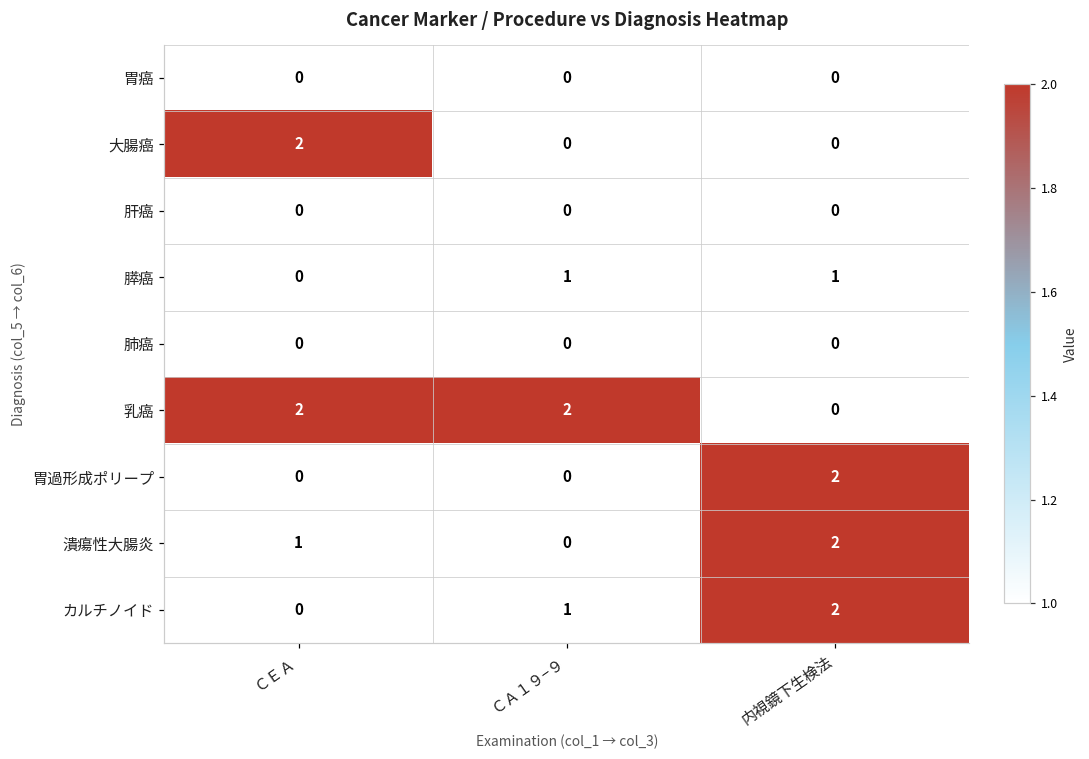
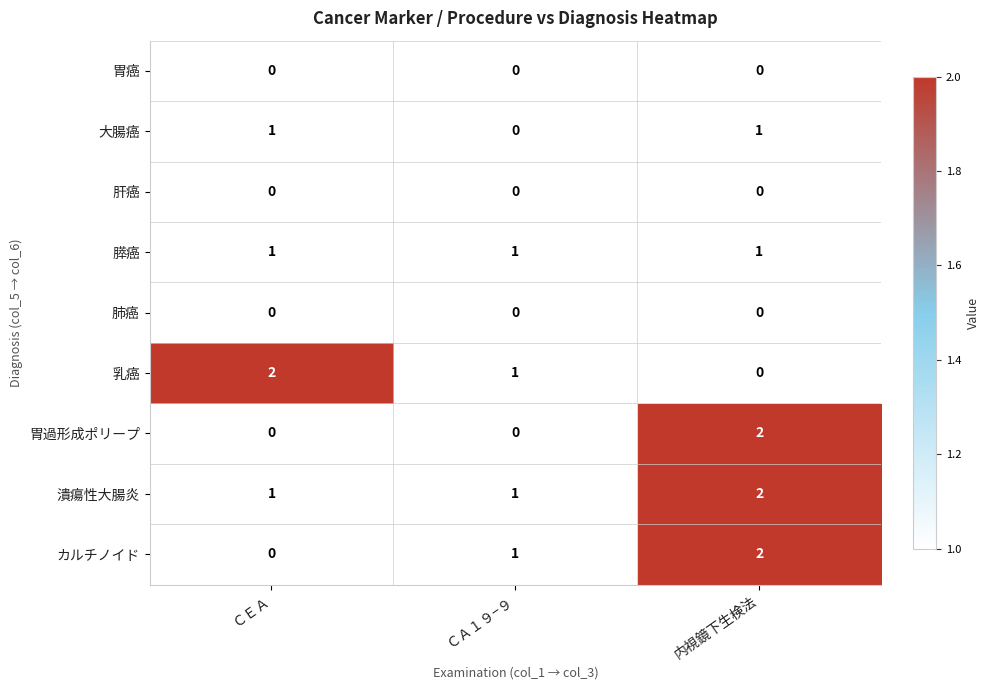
大腸癌, ＣＥＡ: 2 -> 1
大腸癌, 内視鏡下生検法: 0 -> 1
膵癌, ＣＥＡ: 0 -> 1
乳癌, ＣＡ１９−９: 2 -> 1
潰瘍性大腸炎, ＣＡ１９−９: 0 -> 1
